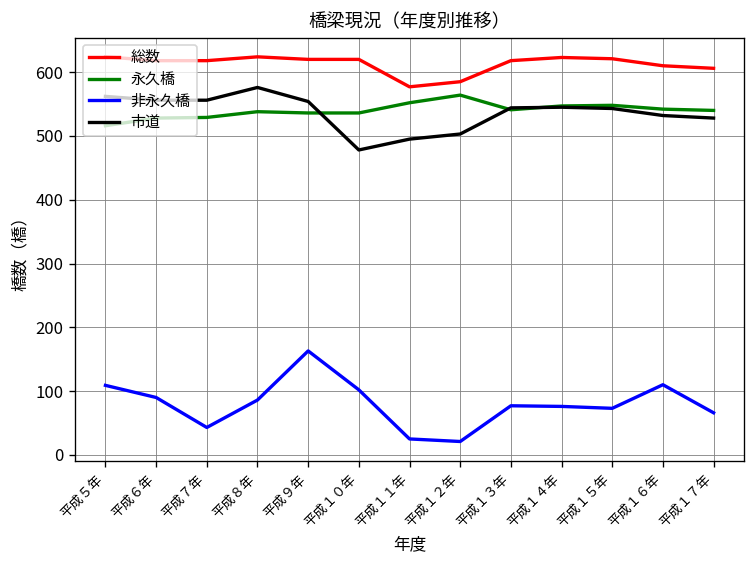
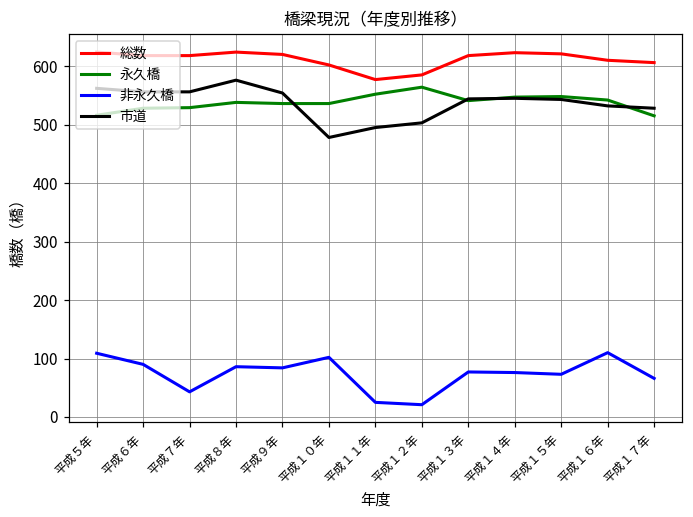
非永久橋, 平成９年: 160 -> 80
総数, 平成１０年: 620 -> 600
永久橋, 平成１７年: 540 -> 520
